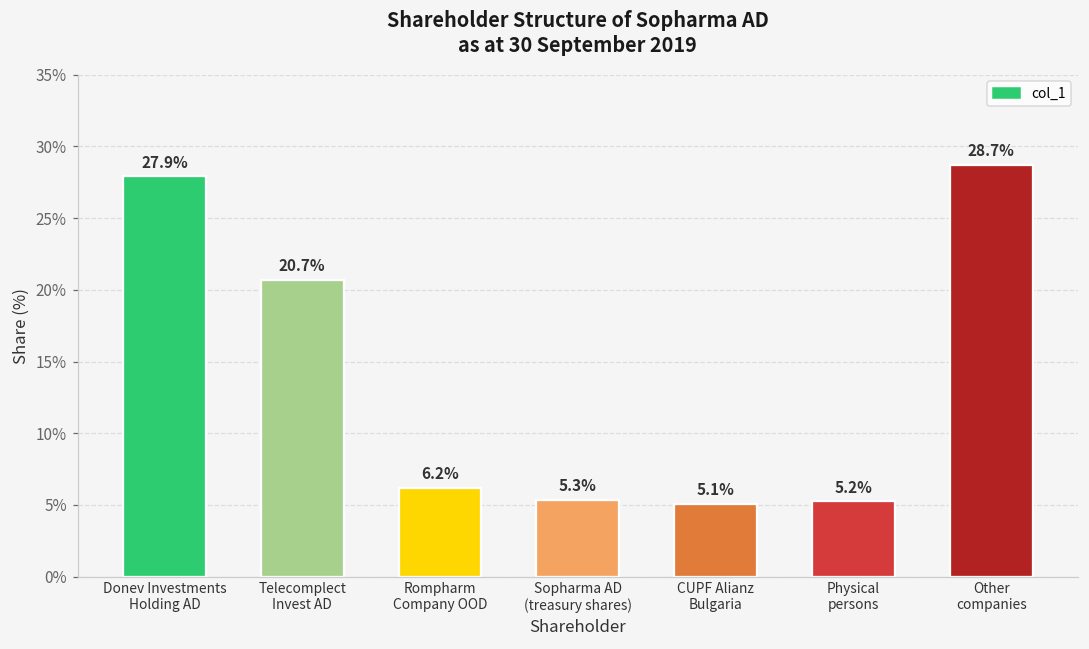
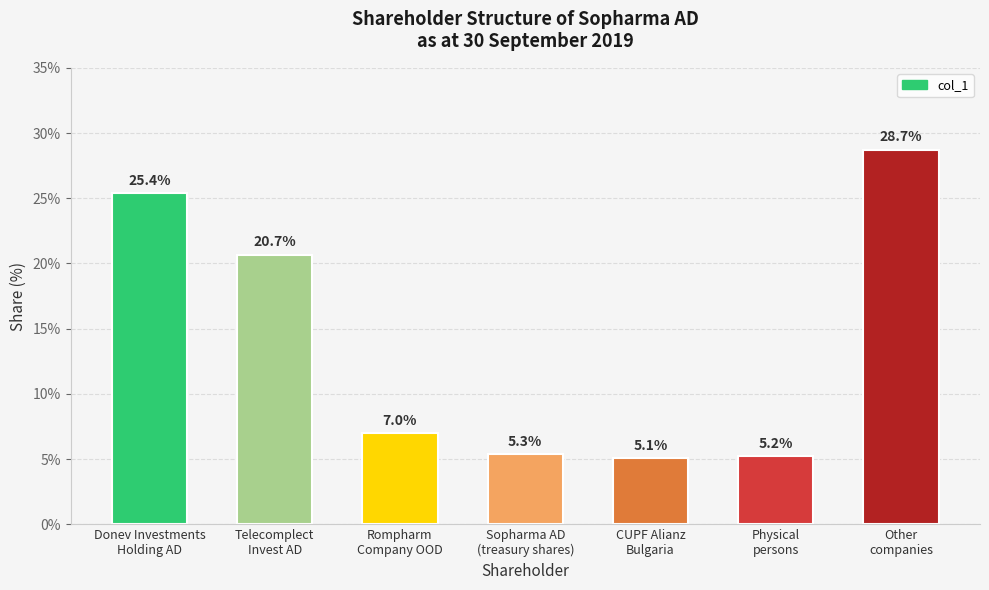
Donev Investments Holding AD: 27.9% -> 25.4%
Rompharm Company OOD: 6.2% -> 7.0%
